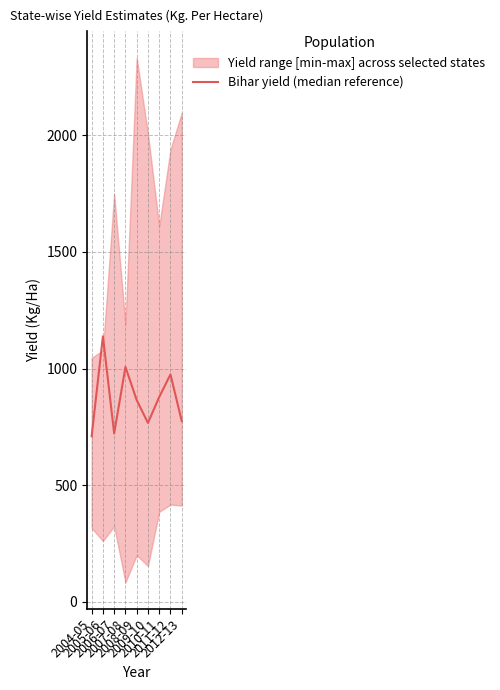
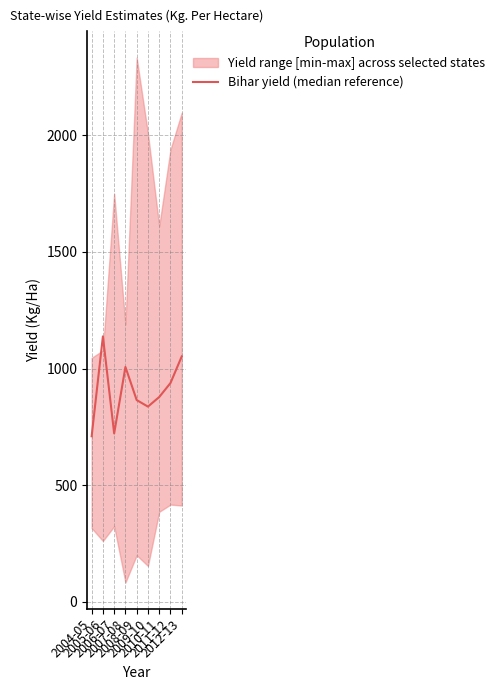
Bihar yield (median reference), 2009-10: 770 -> 840
Bihar yield (median reference), 2011-12: 980 -> 940
Bihar yield (median reference), 2012-13: 780 -> 1050
